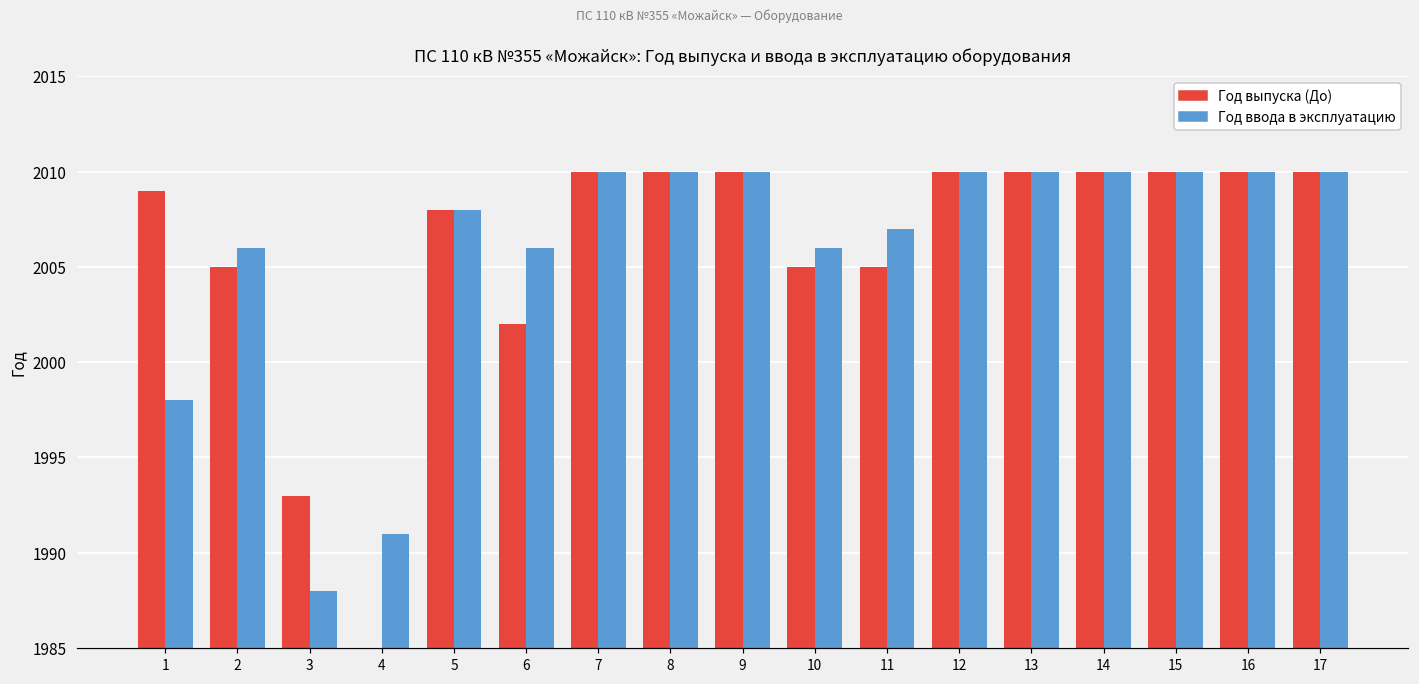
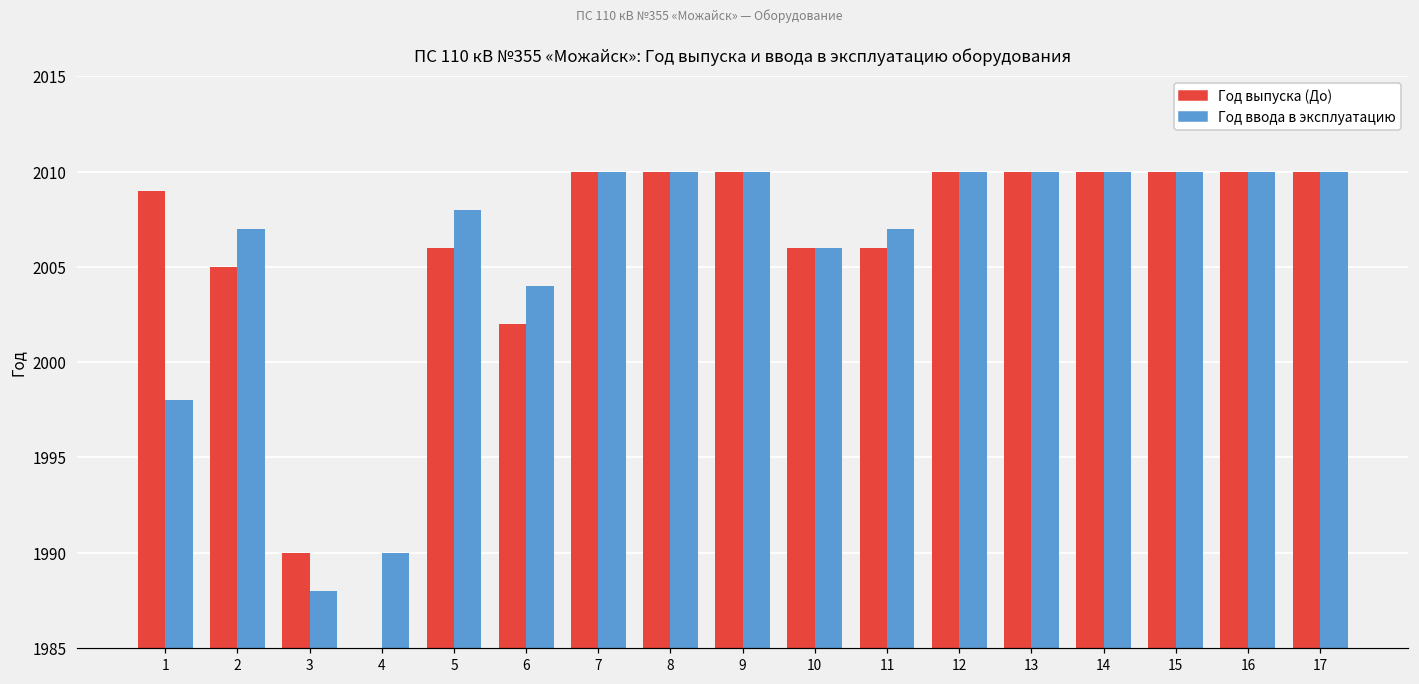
Год ввода в эксплуатацию, 2: 2006 -> 2007
Год выпуска (До), 3: 1993 -> 1990
Год ввода в эксплуатацию, 4: 1991 -> 1990
Год выпуска (До), 5: 2008 -> 2006
Год ввода в эксплуатацию, 6: 2006 -> 2004
Год выпуска (До), 10: 2005 -> 2006
Год выпуска (До), 11: 2005 -> 2006
